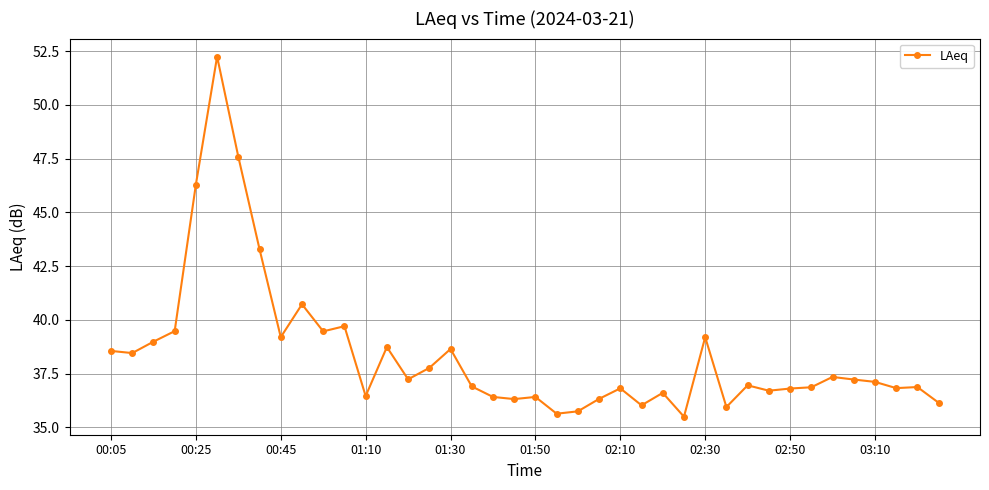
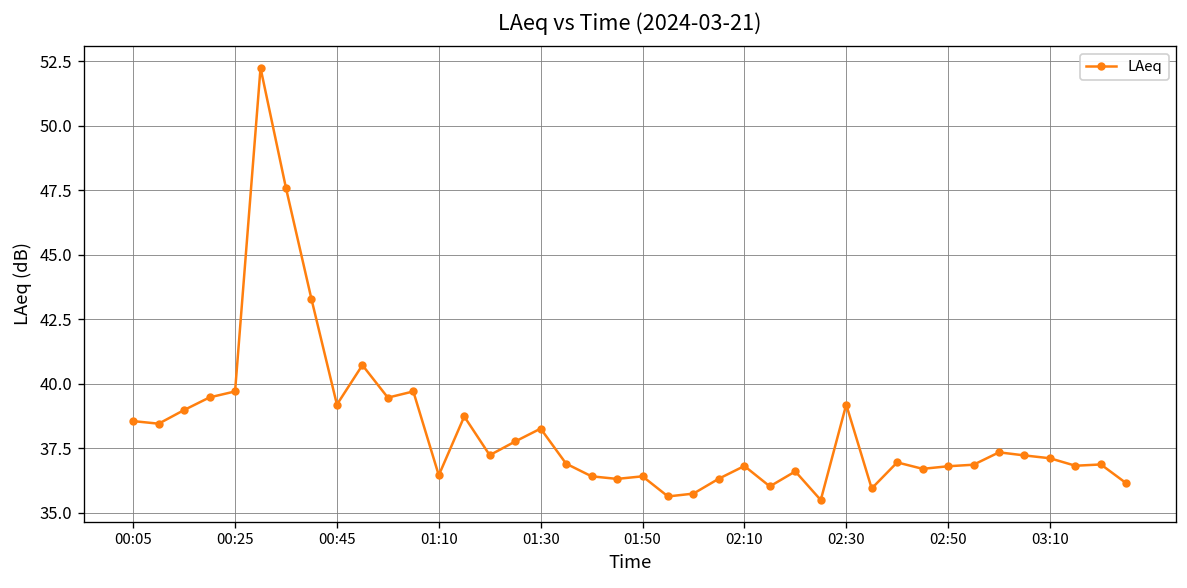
00:25: 46.3 -> 39.7
01:30: 38.7 -> 38.3
